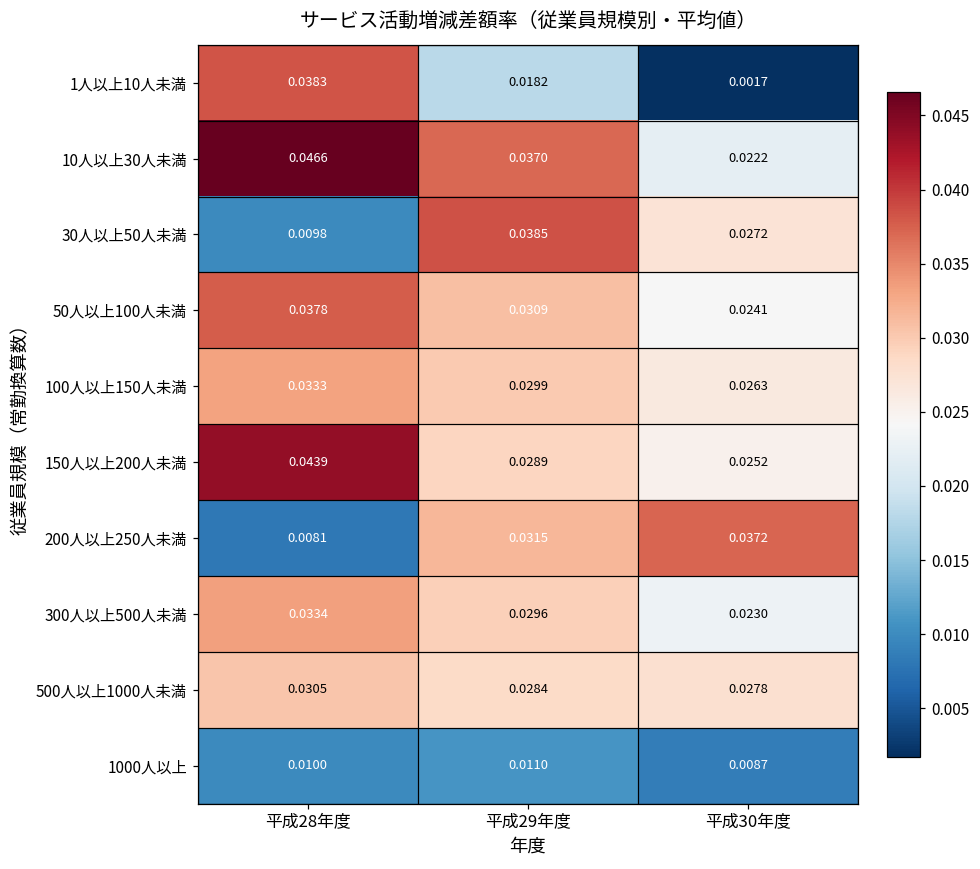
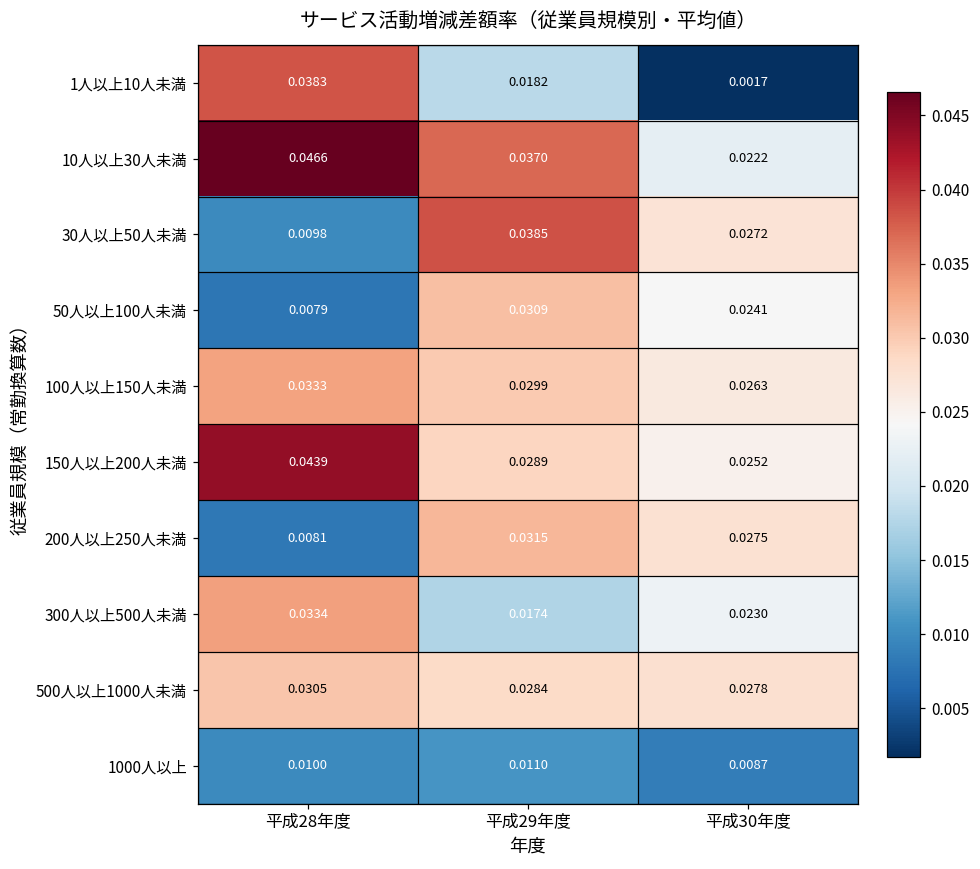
50人以上100人未満, 平成28年度: 0.0378 -> 0.0079
200人以上250人未満, 平成30年度: 0.0372 -> 0.0275
300人以上500人未満, 平成29年度: 0.0296 -> 0.0174
